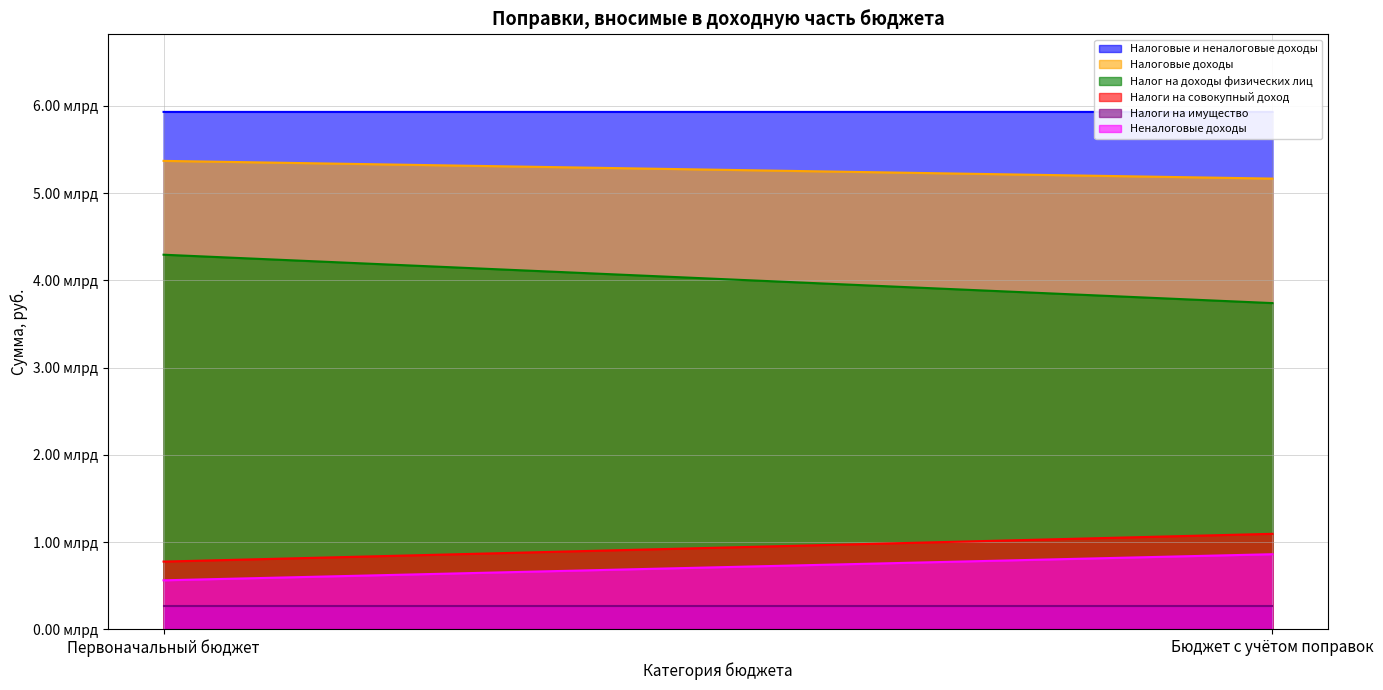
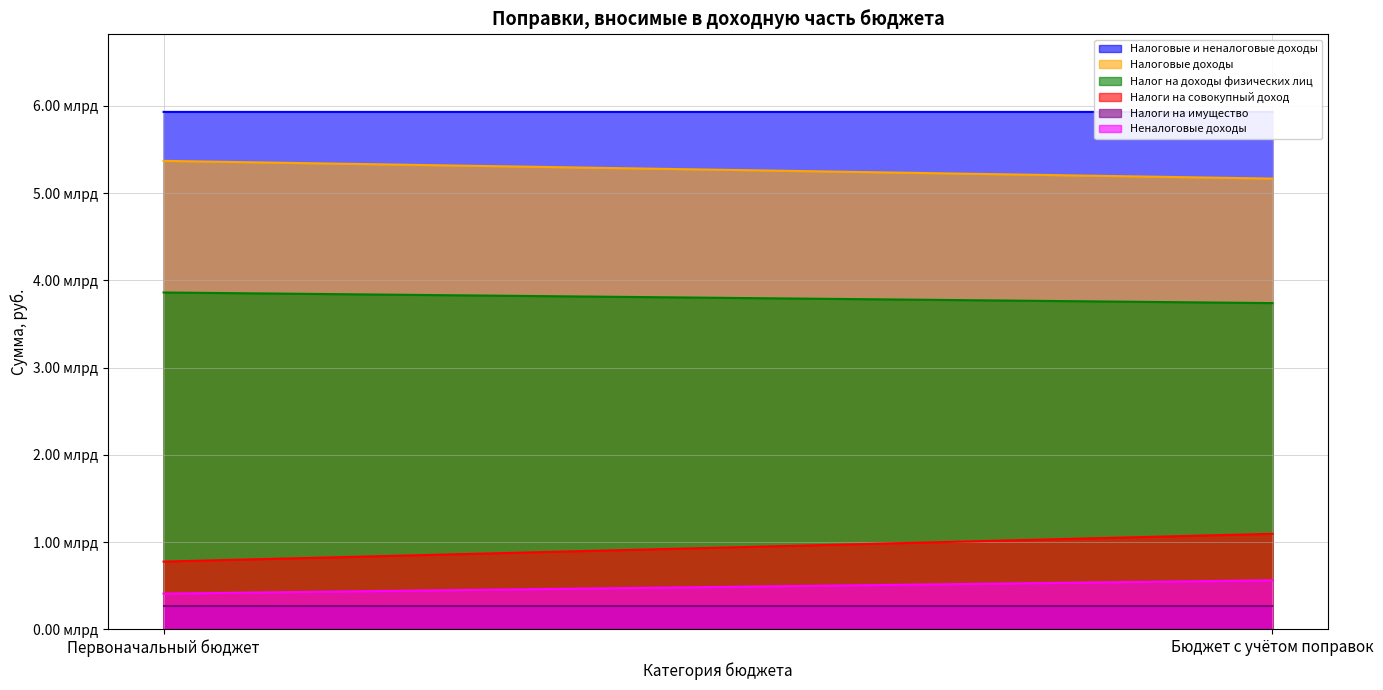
Налог на доходы физических лиц, Первоначальный бюджет: 4.3 млрд -> 3.9 млрд
Неналоговые доходы, Первоначальный бюджет: 0.6 млрд -> 0.4 млрд
Неналоговые доходы, Бюджет с учётом поправок: 0.9 млрд -> 0.6 млрд
